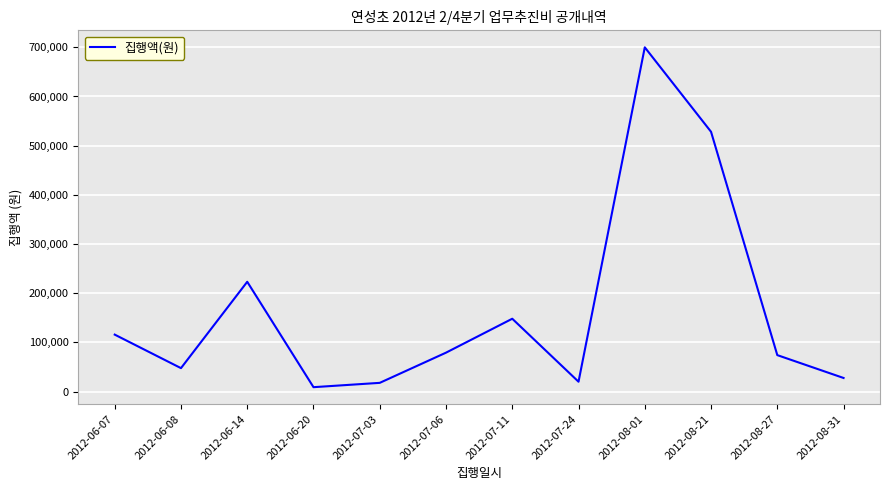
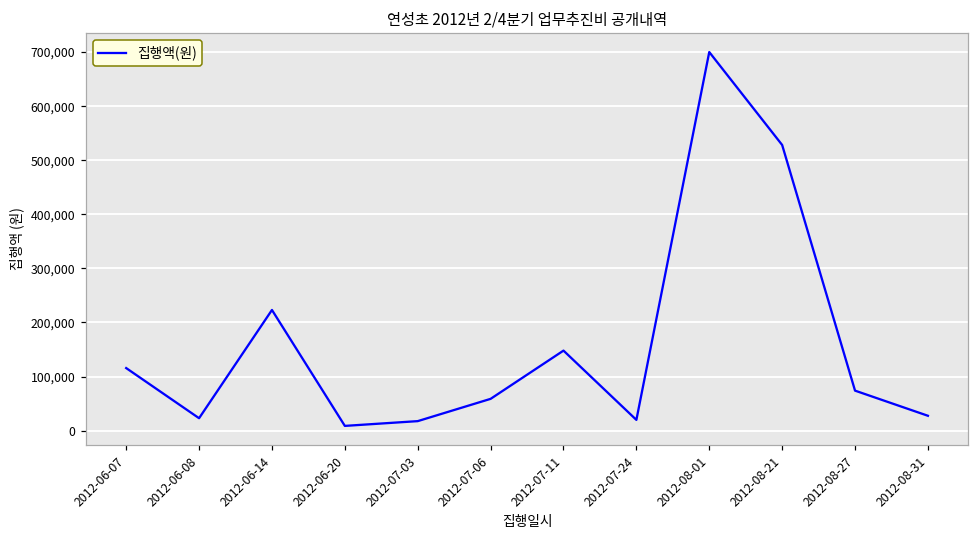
2012-06-08: 50,000 -> 20,000
2012-07-06: 80,000 -> 60,000
